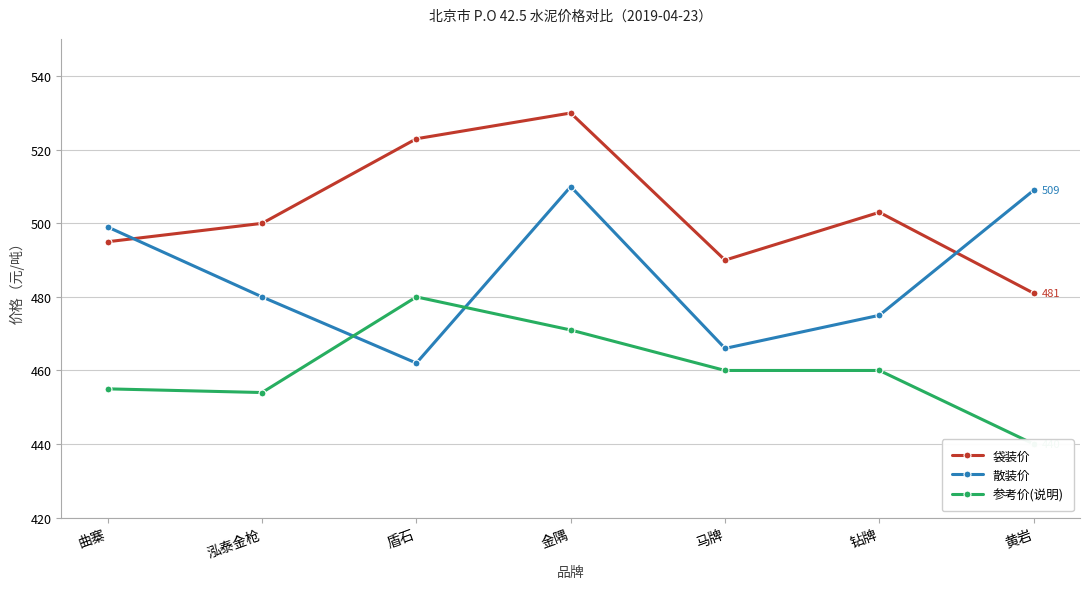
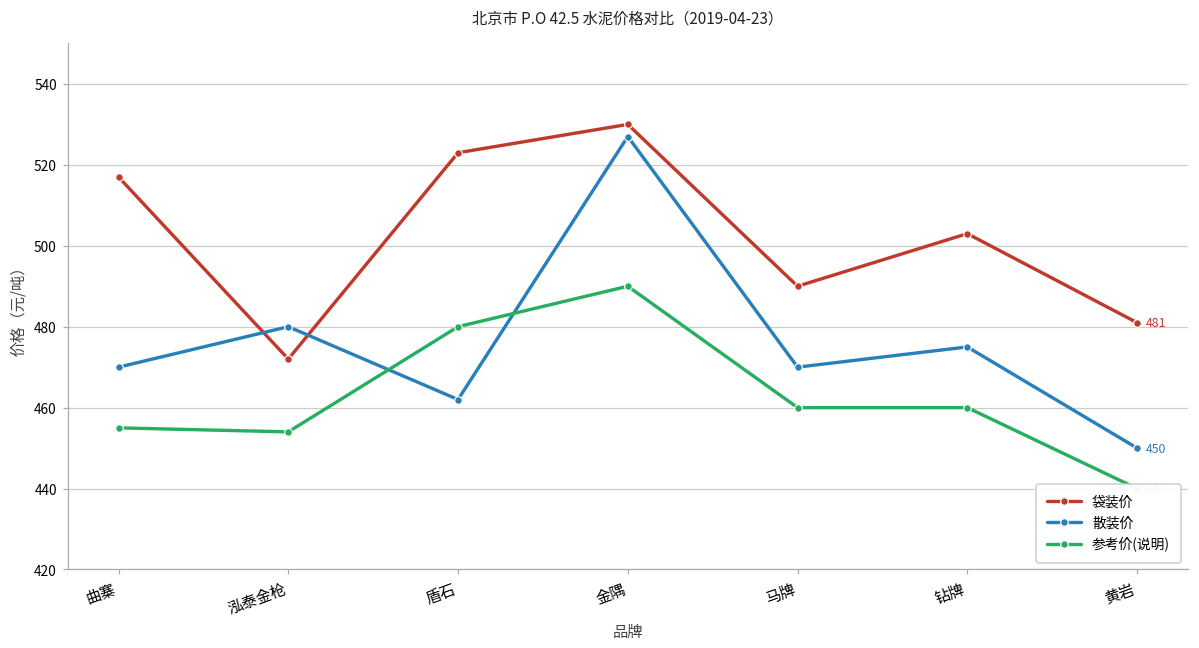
袋装价, 曲寨: 495 -> 517
散装价, 曲寨: 499 -> 470
袋装价, 泓泰金枪: 500 -> 472
散装价, 金隅: 510 -> 527
参考价(说明), 金隅: 471 -> 490
散装价, 马牌: 466 -> 470
散装价, 黄岩: 509 -> 450
